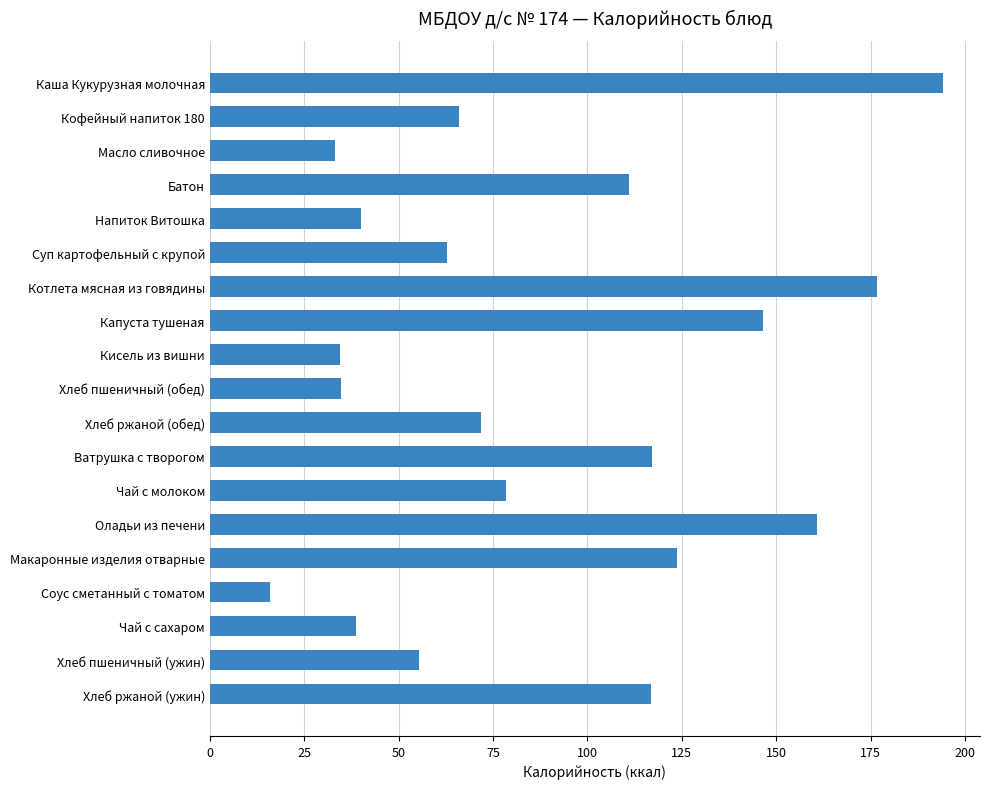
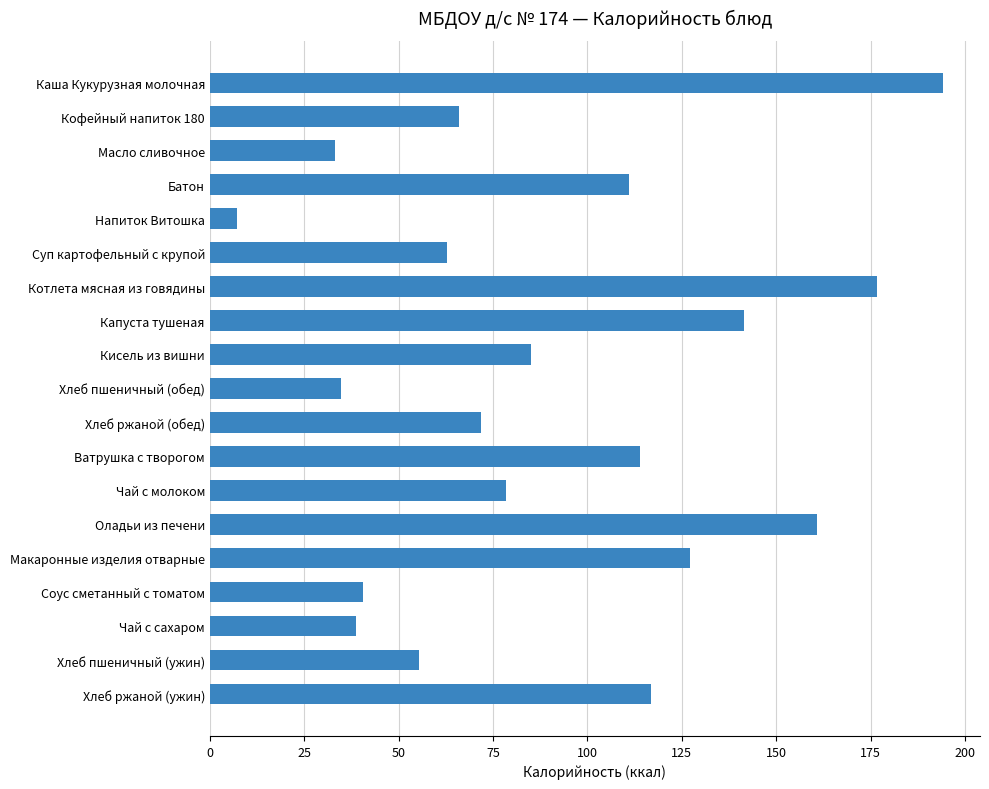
Напиток Витошка: 40 -> 7
Капуста тушеная: 146 -> 141
Кисель из вишни: 35 -> 85
Ватрушка с творогом: 117 -> 114
Макаронные изделия отварные: 124 -> 127
Соус сметанный с томатом: 16 -> 41
